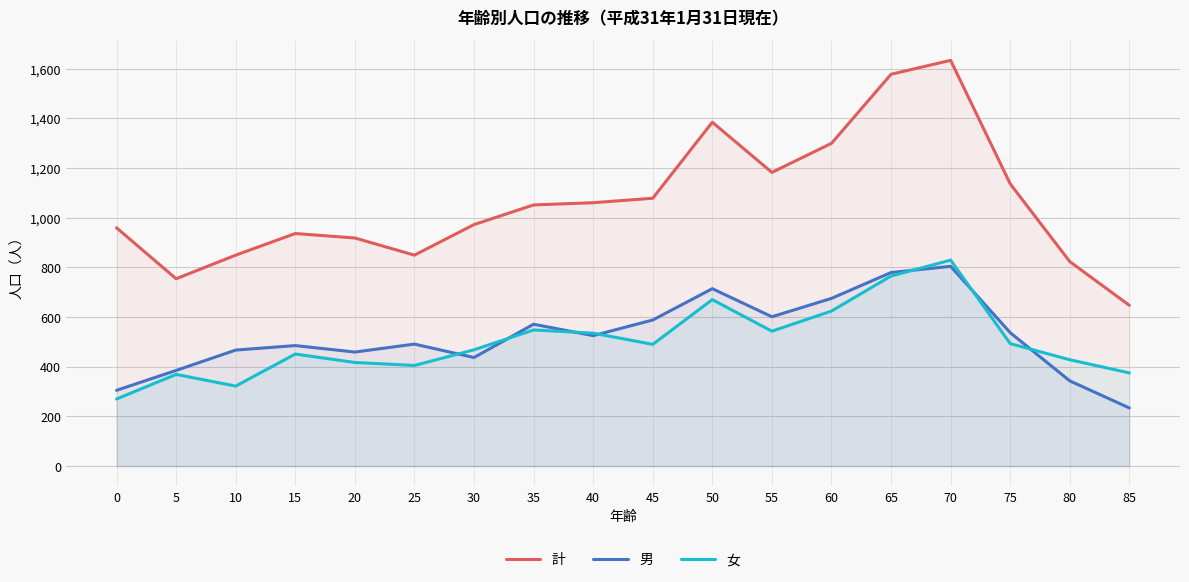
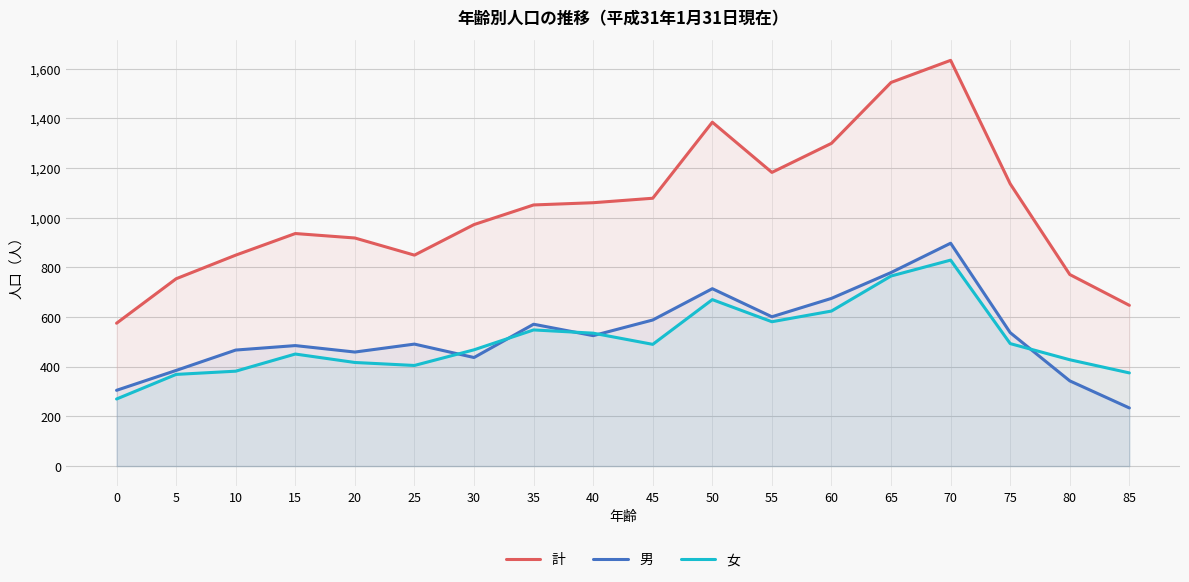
計, 0: 960 -> 580
女, 10: 320 -> 380
女, 55: 540 -> 580
計, 65: 1,580 -> 1,540
男, 70: 800 -> 900
計, 80: 820 -> 770
